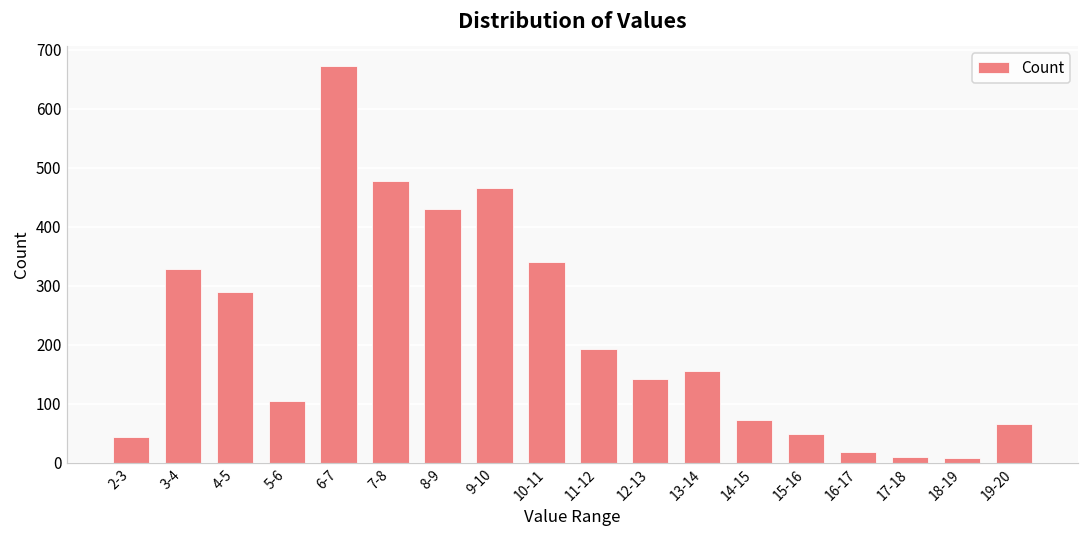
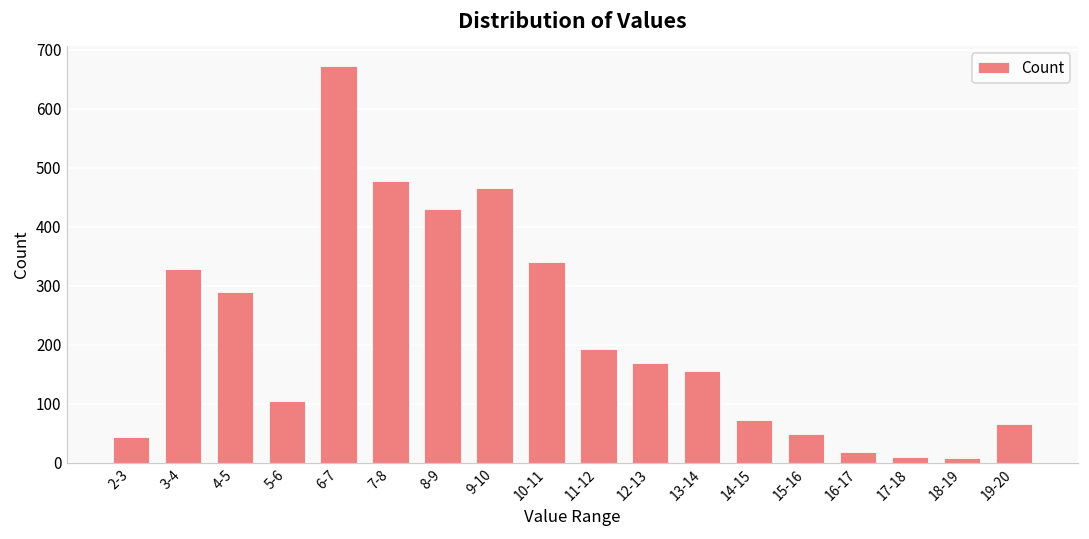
12-13: 140 -> 170
